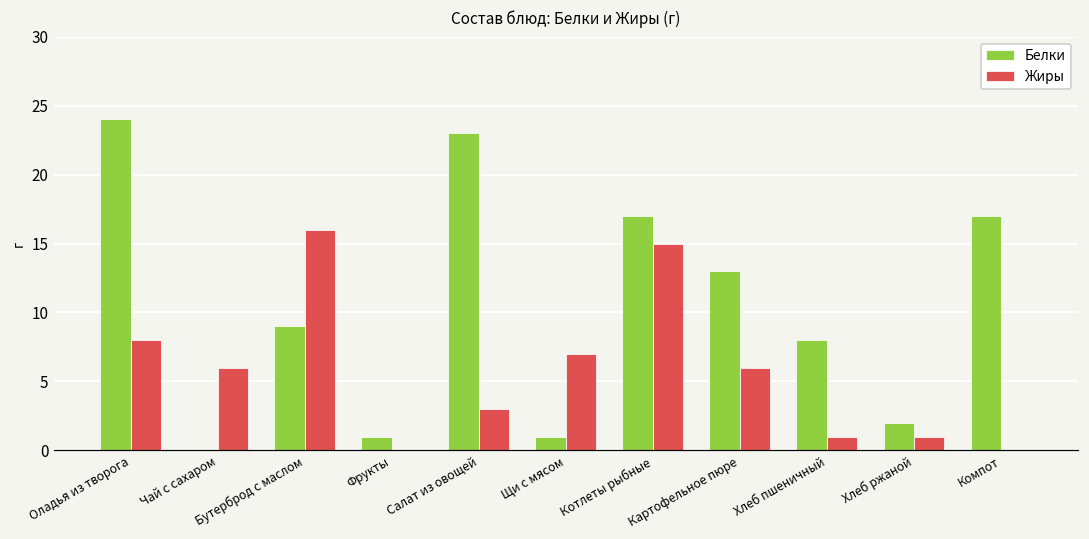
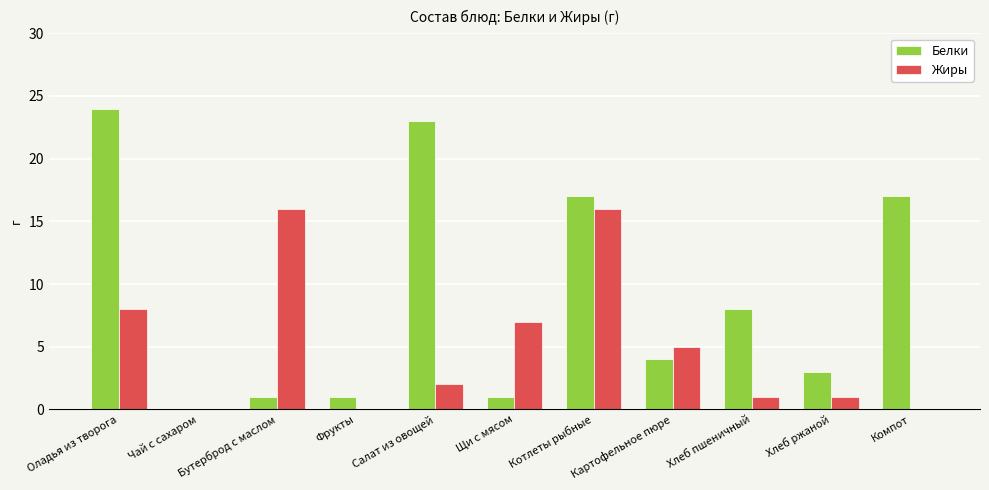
Жиры, Чай с сахаром: 6 -> 0
Белки, Бутерброд с маслом: 9 -> 1
Жиры, Салат из овощей: 3 -> 2
Жиры, Котлеты рыбные: 15 -> 16
Белки, Картофельное пюре: 13 -> 4
Жиры, Картофельное пюре: 6 -> 5
Белки, Хлеб ржаной: 2 -> 3
